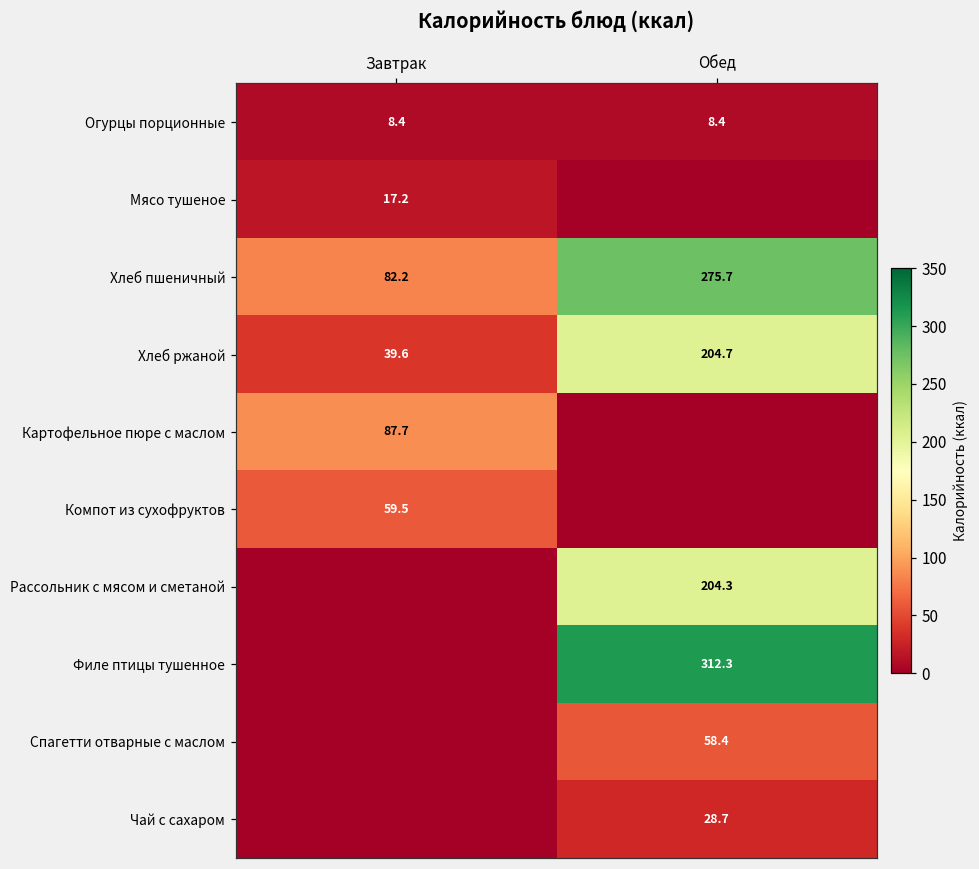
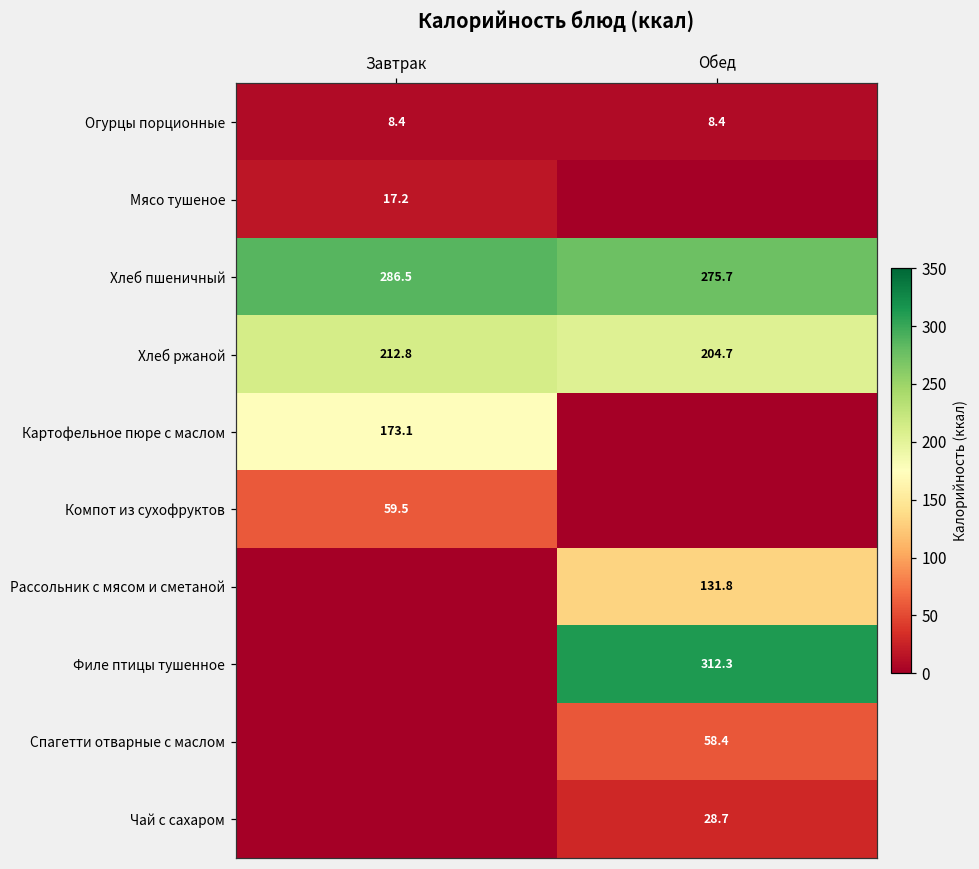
Хлеб пшеничный, Завтрак: 82.2 -> 286.5
Хлеб ржаной, Завтрак: 39.6 -> 212.8
Картофельное пюре с маслом, Завтрак: 87.7 -> 173.1
Рассольник с мясом и сметаной, Обед: 204.3 -> 131.8
